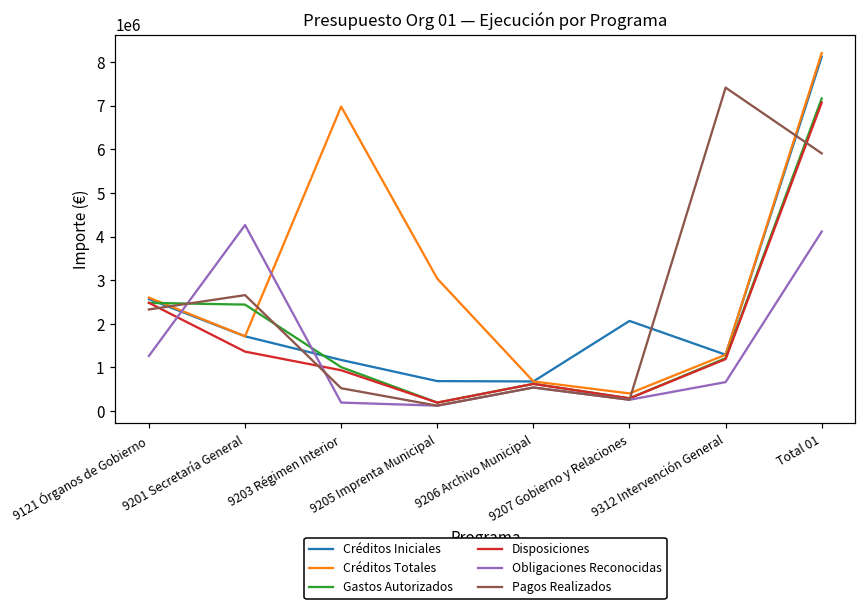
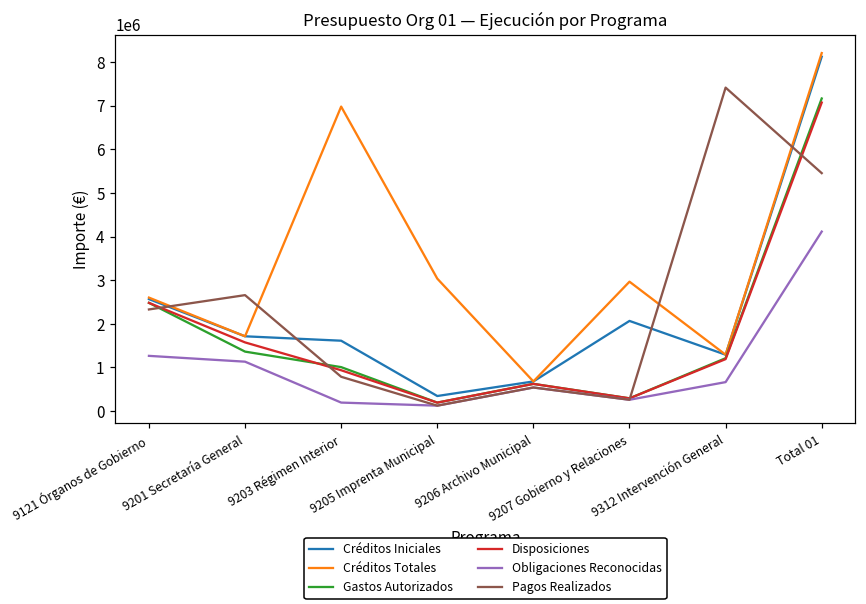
Gastos Autorizados, 9201 Secretaría General: 2400000 -> 1400000
Disposiciones, 9201 Secretaría General: 1400000 -> 1600000
Obligaciones Reconocidas, 9201 Secretaría General: 4300000 -> 1100000
Créditos Iniciales, 9203 Régimen Interior: 1200000 -> 1600000
Pagos Realizados, 9203 Régimen Interior: 500000 -> 800000
Créditos Iniciales, 9205 Imprenta Municipal: 700000 -> 300000
Créditos Totales, 9207 Gobierno y Relaciones: 400000 -> 3000000
Pagos Realizados, Total 01: 5900000 -> 5500000
